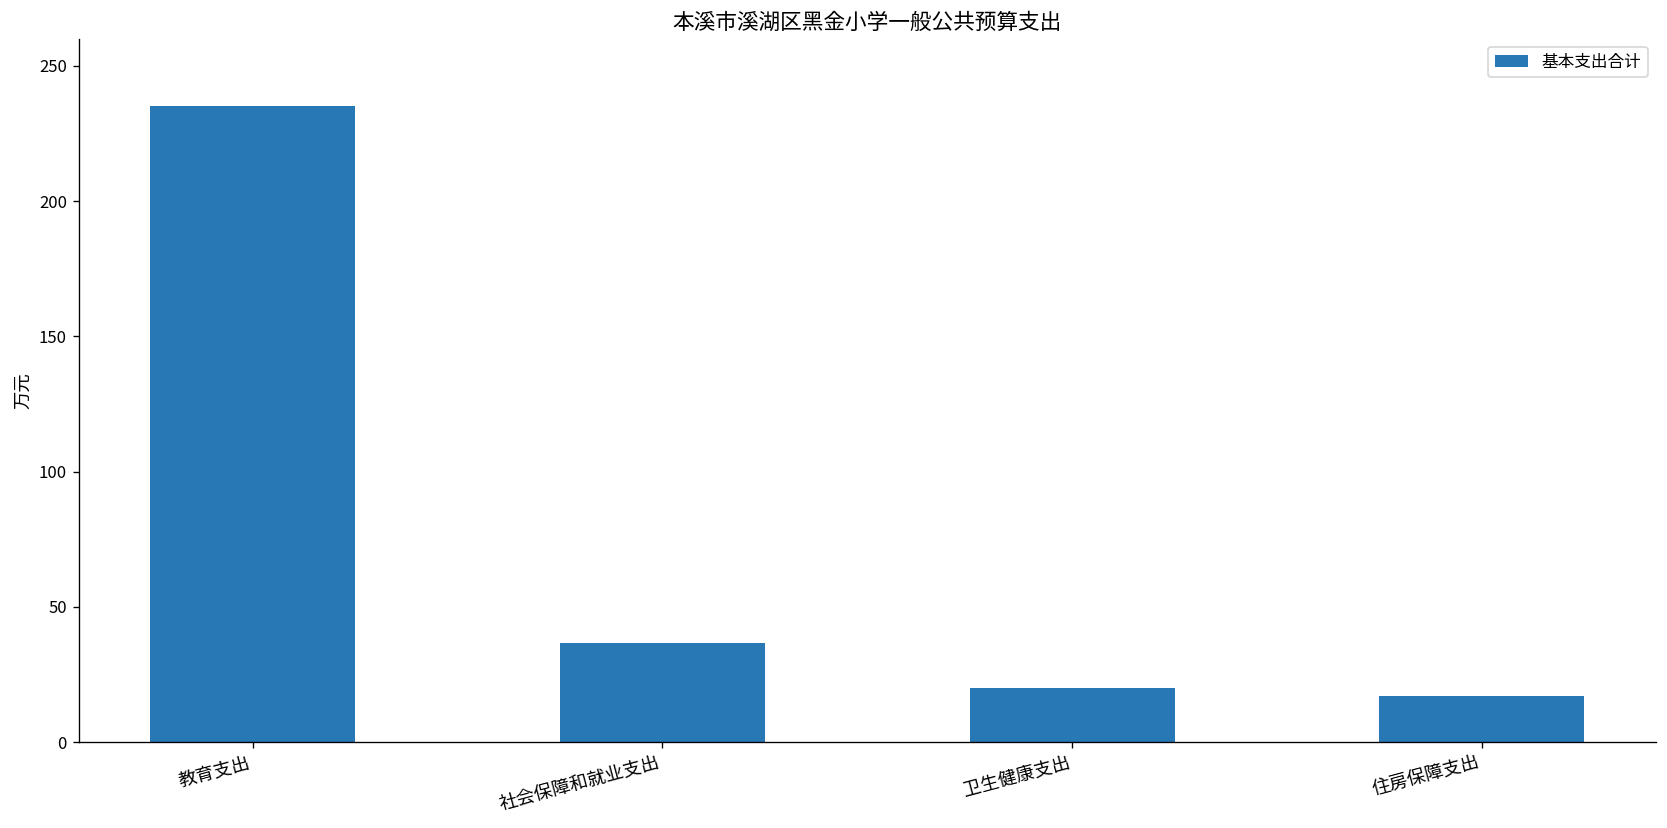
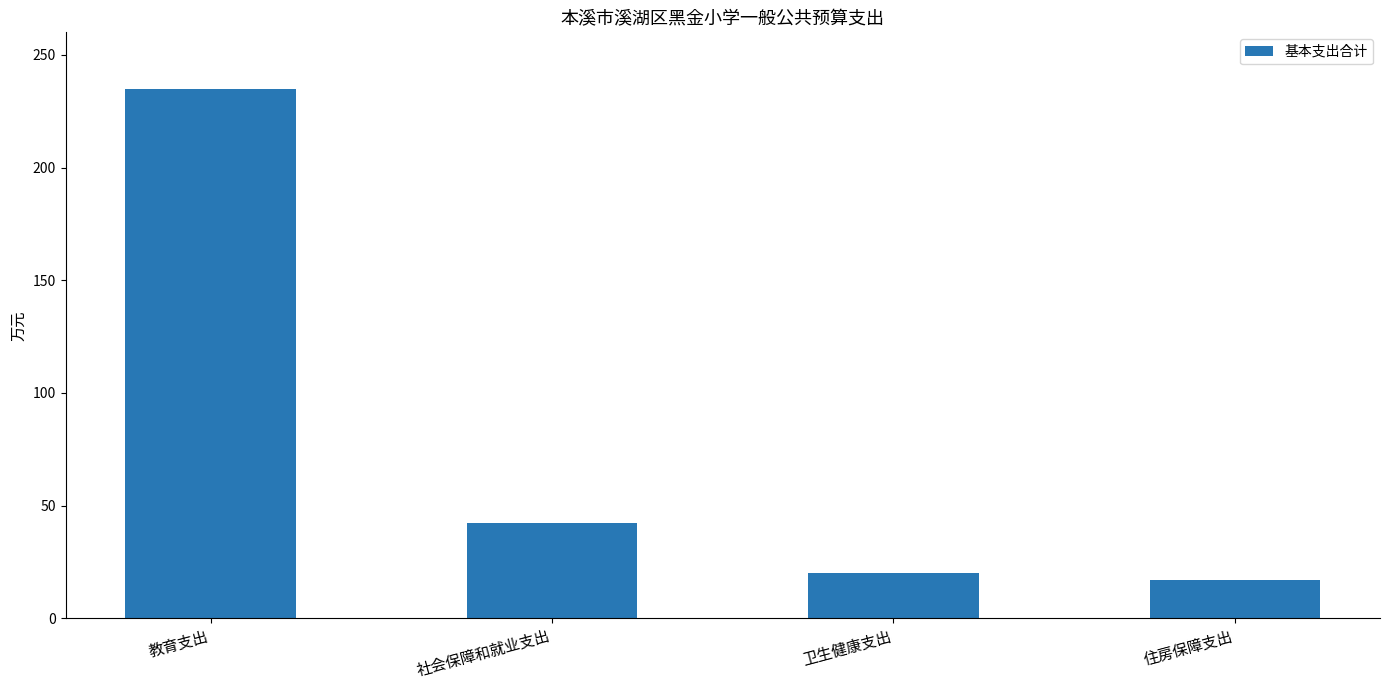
社会保障和就业支出: 37 -> 42
